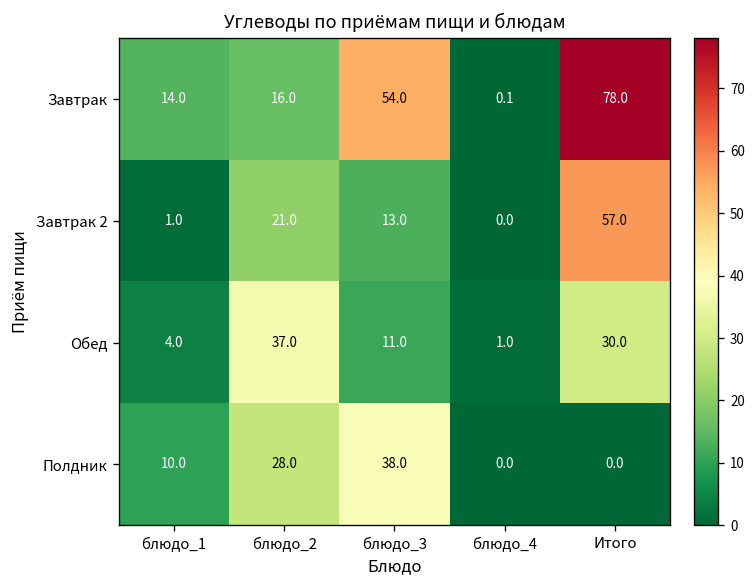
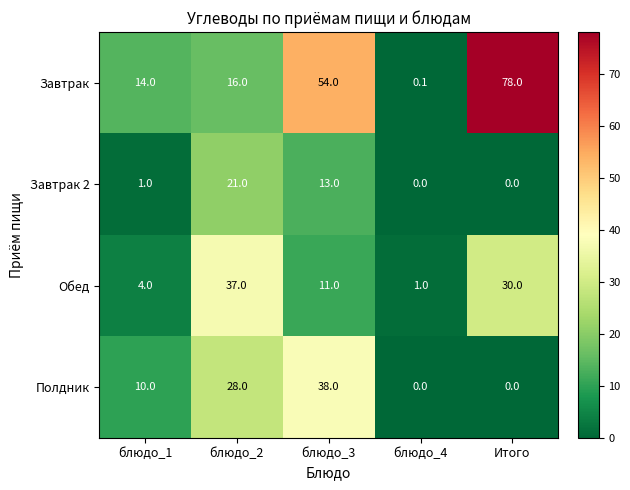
Завтрак 2, Итого: 57.0 -> 0.0
